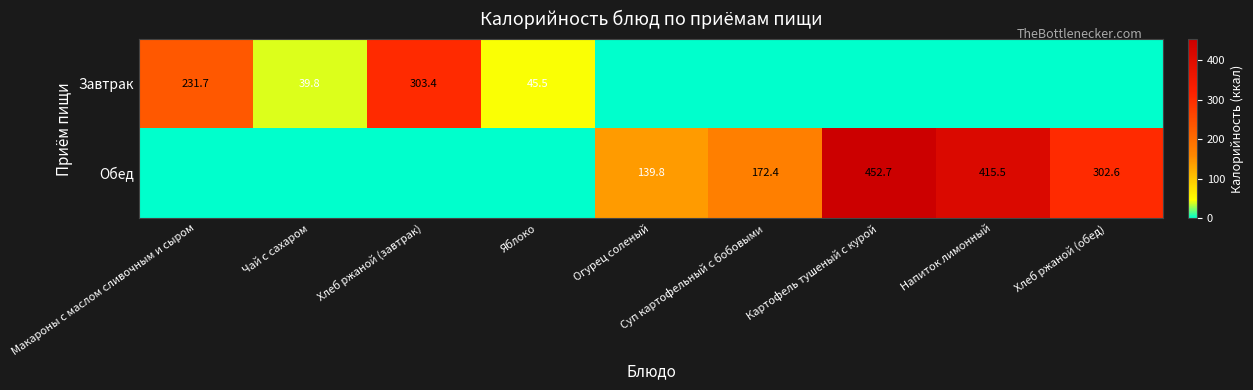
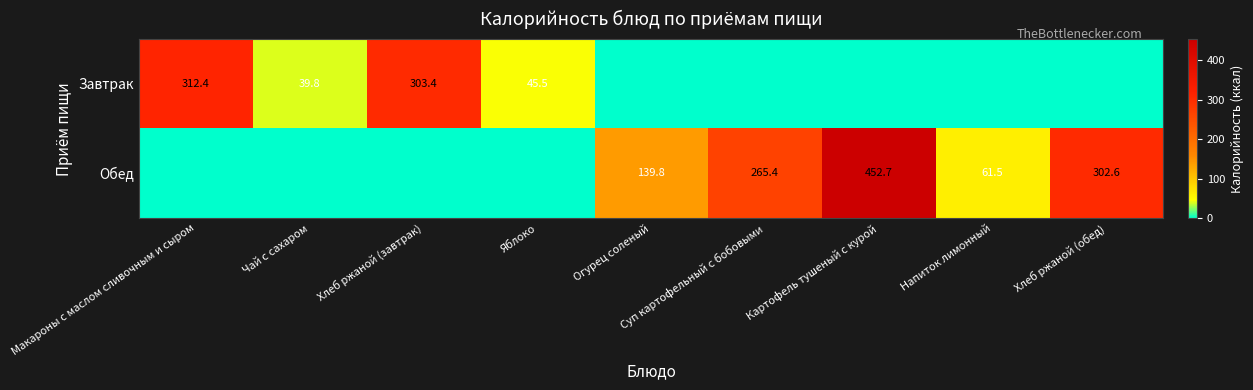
Завтрак, Макароны с маслом сливочным и сыром: 231.7 -> 312.4
Обед, Суп картофельный с бобовыми: 172.4 -> 265.4
Обед, Напиток лимонный: 415.5 -> 61.5
